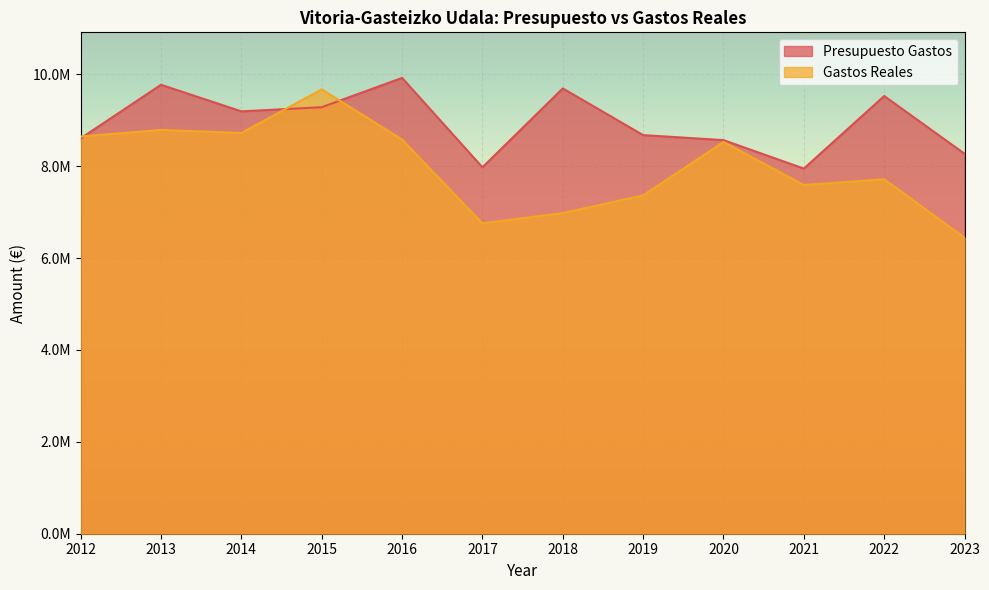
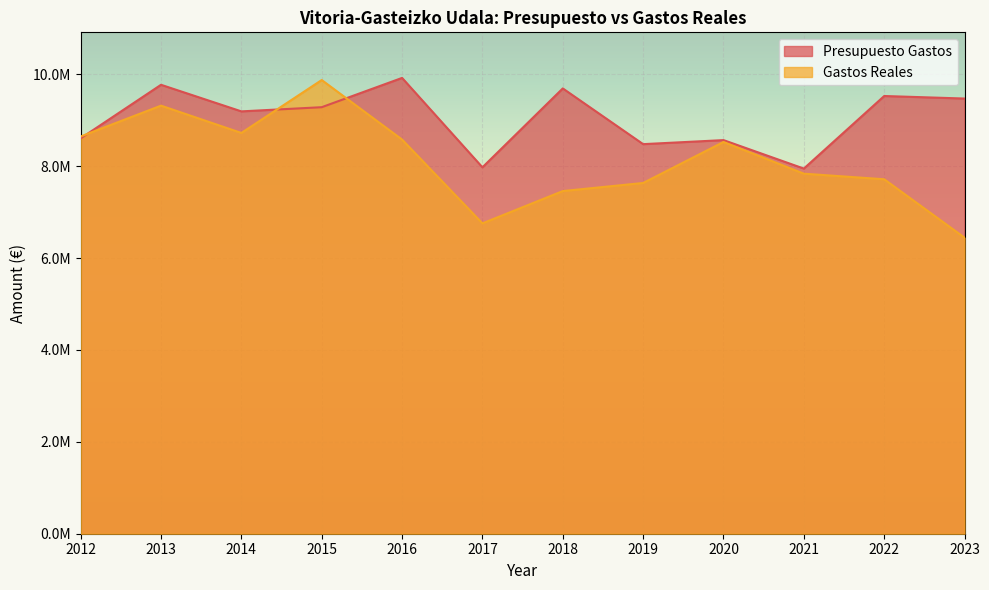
Gastos Reales, 2013: 8800000 -> 9300000
Gastos Reales, 2015: 9700000 -> 9900000
Gastos Reales, 2018: 7000000 -> 7500000
Presupuesto Gastos, 2019: 8700000 -> 8500000
Gastos Reales, 2019: 7400000 -> 7600000
Gastos Reales, 2021: 7600000 -> 7800000
Presupuesto Gastos, 2023: 8300000 -> 9500000
